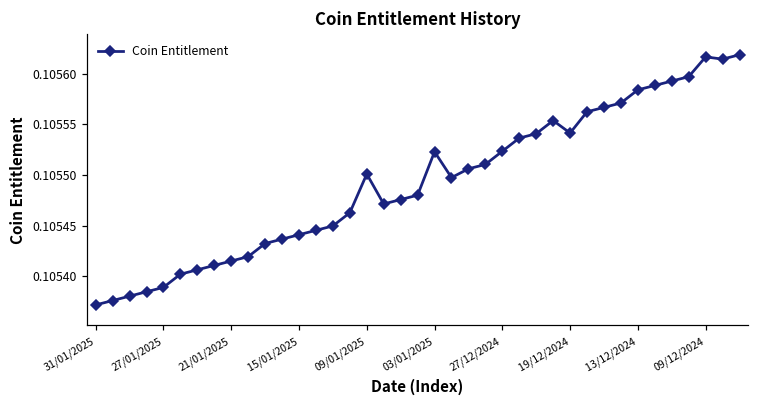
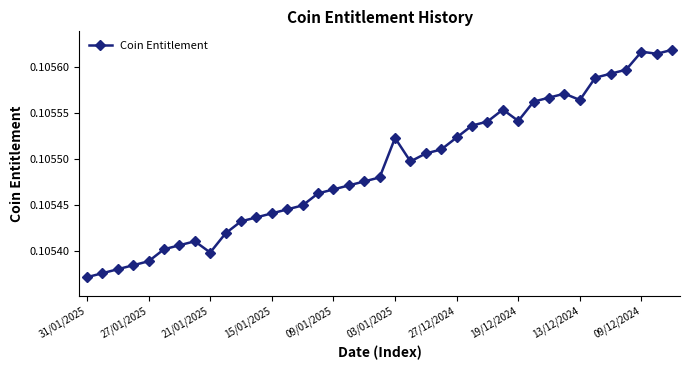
21/01/2025: 0.10542 -> 0.10540
09/01/2025: 0.10550 -> 0.10547
13/12/2024: 0.10558 -> 0.10556
